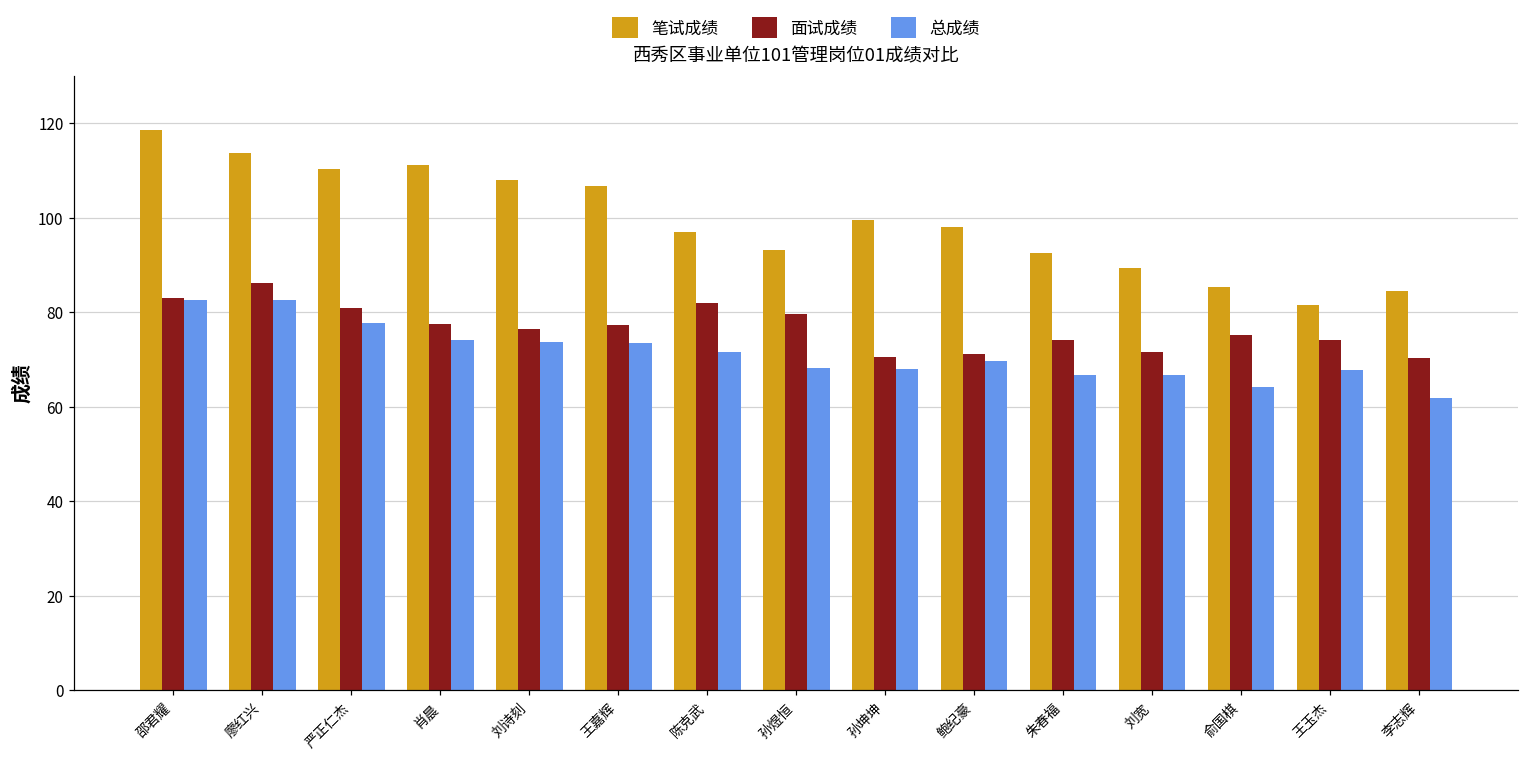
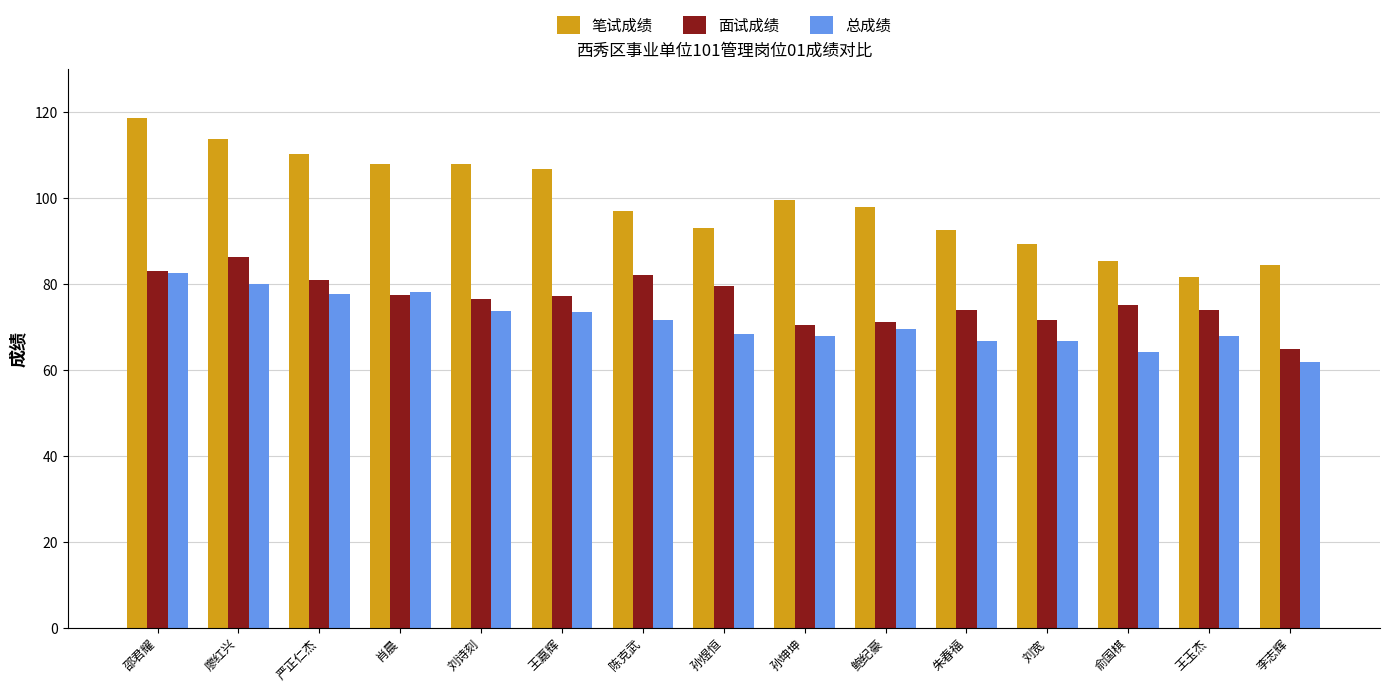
总成绩, 廖红兴: 83 -> 80
笔试成绩, 肖晨: 111 -> 108
总成绩, 肖晨: 74 -> 78
面试成绩, 李志辉: 70 -> 65
